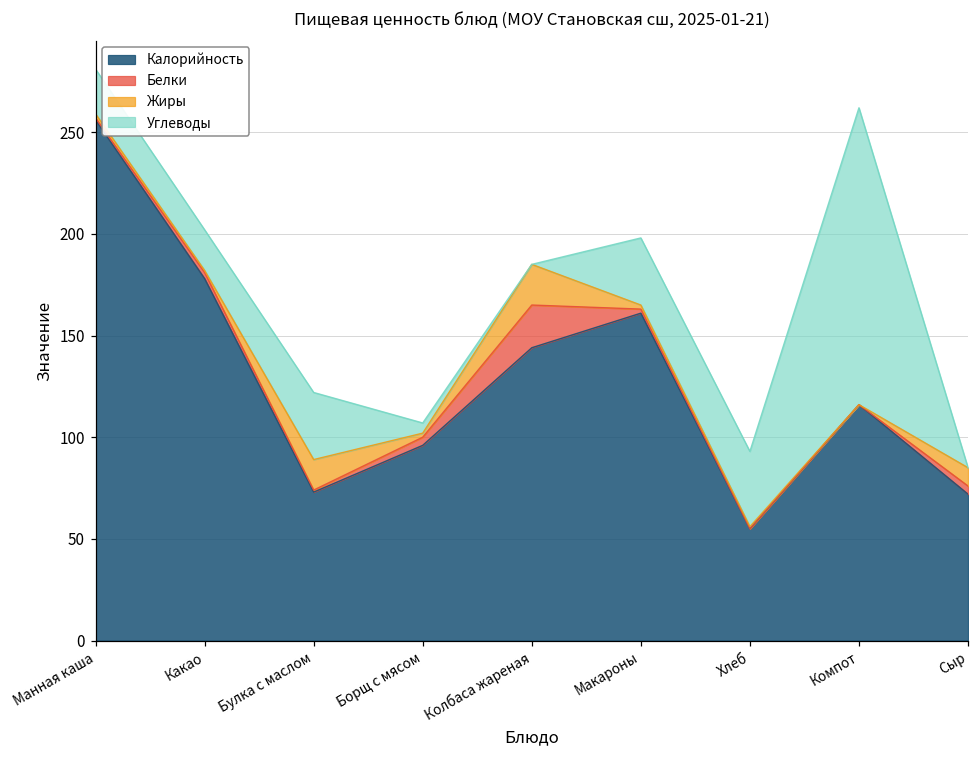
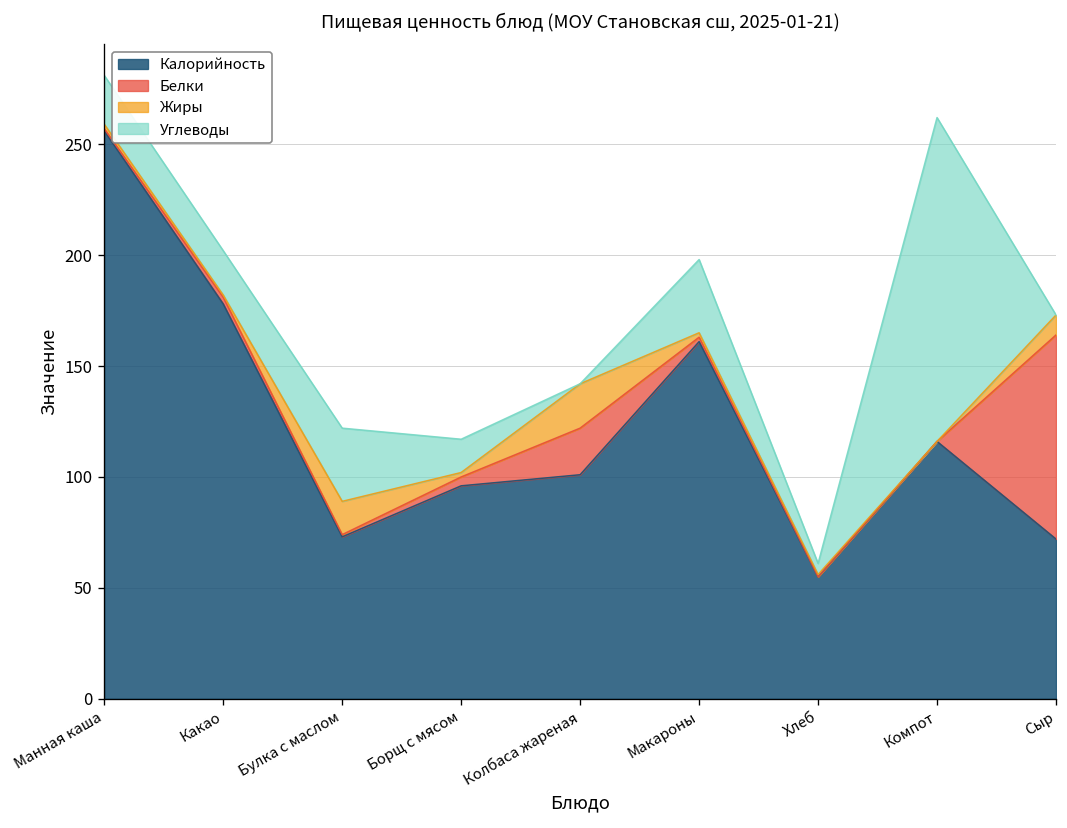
Углеводы, Борщ с мясом: 5 -> 15
Калорийность, Колбаса жареная: 144 -> 101
Углеводы, Хлеб: 37 -> 5
Белки, Сыр: 4 -> 92
